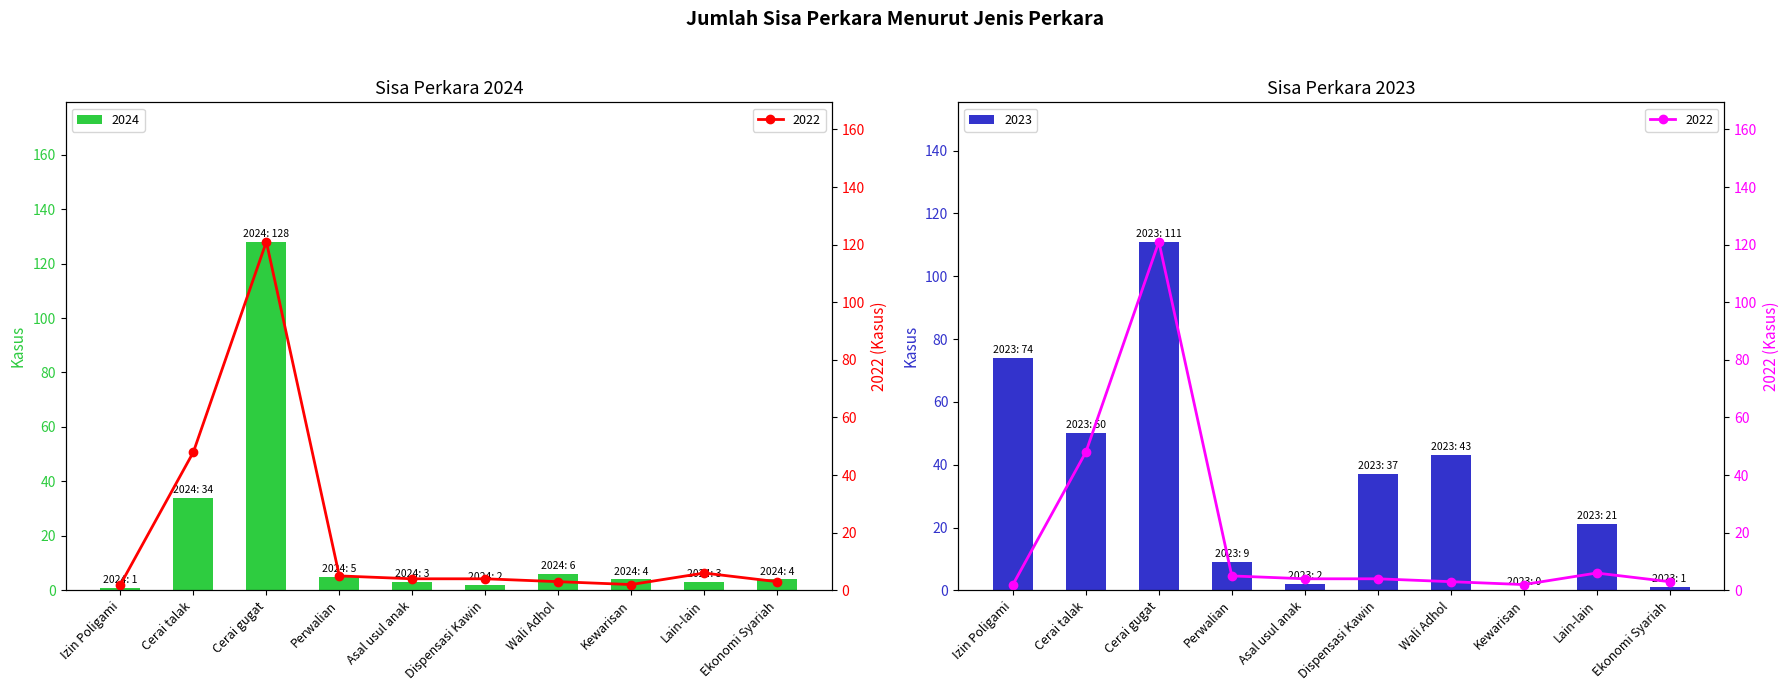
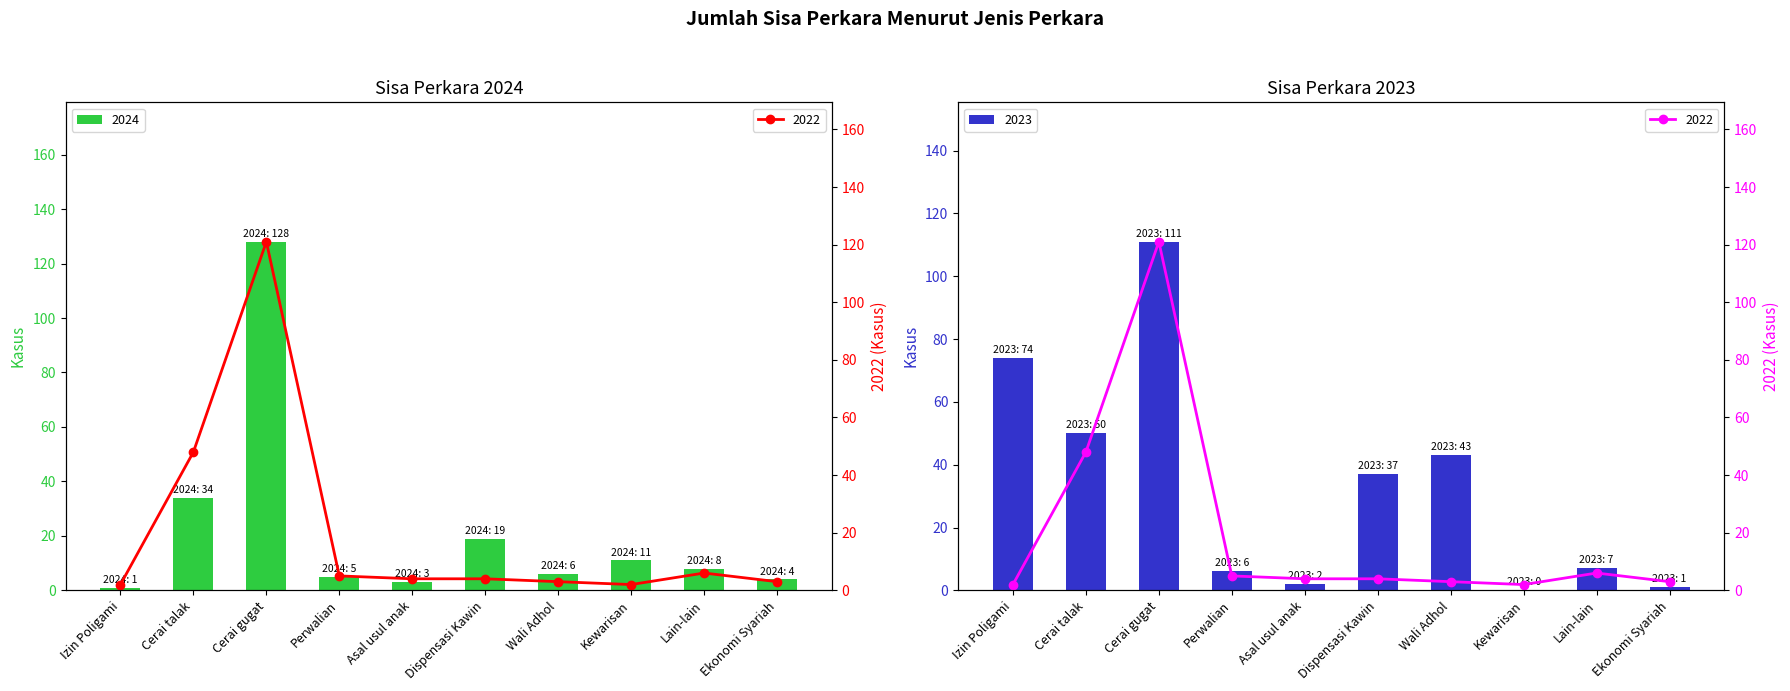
Sisa Perkara 2024, 2024, Dispensasi Kawin: 2 -> 19
Sisa Perkara 2024, 2024, Kewarisan: 4 -> 11
Sisa Perkara 2024, 2024, Lain-lain: 3 -> 8
Sisa Perkara 2023, 2023, Perwalian: 9 -> 6
Sisa Perkara 2023, 2023, Lain-lain: 21 -> 7
